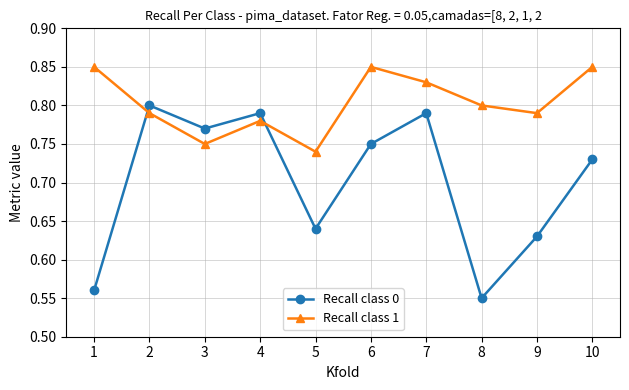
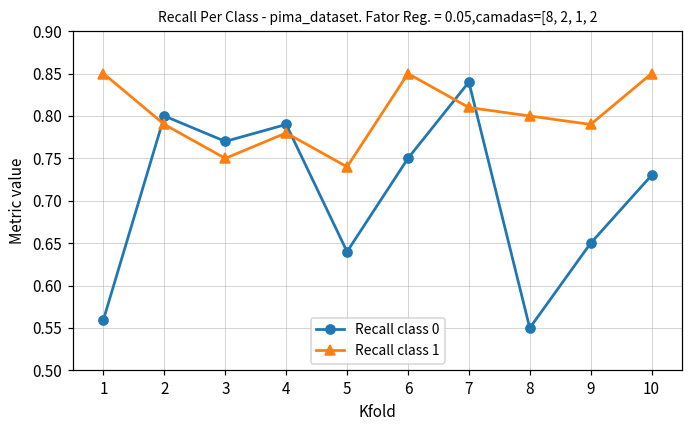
Recall class 0, 7: 0.79 -> 0.84
Recall class 1, 7: 0.83 -> 0.81
Recall class 0, 9: 0.63 -> 0.65
